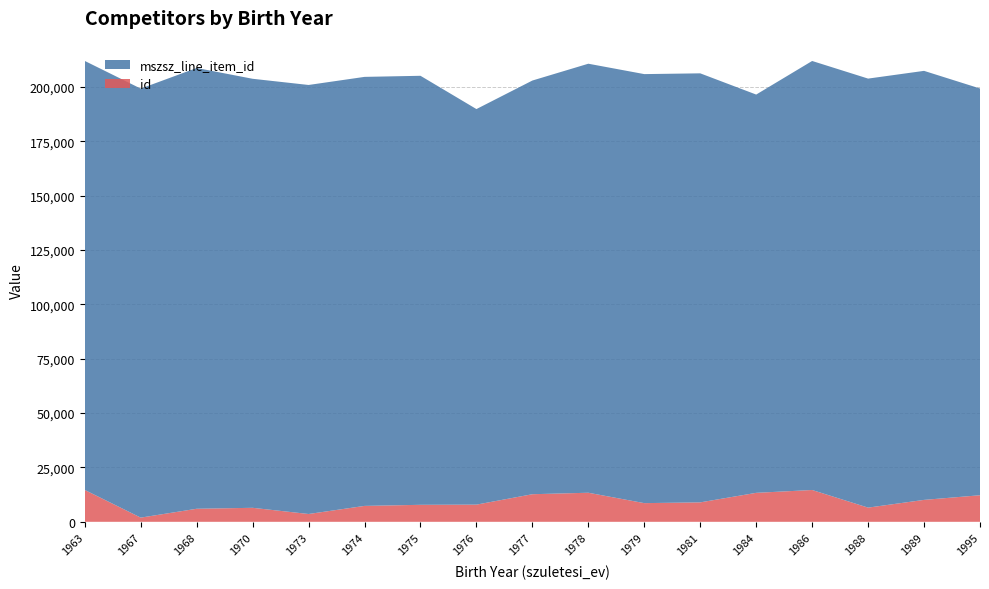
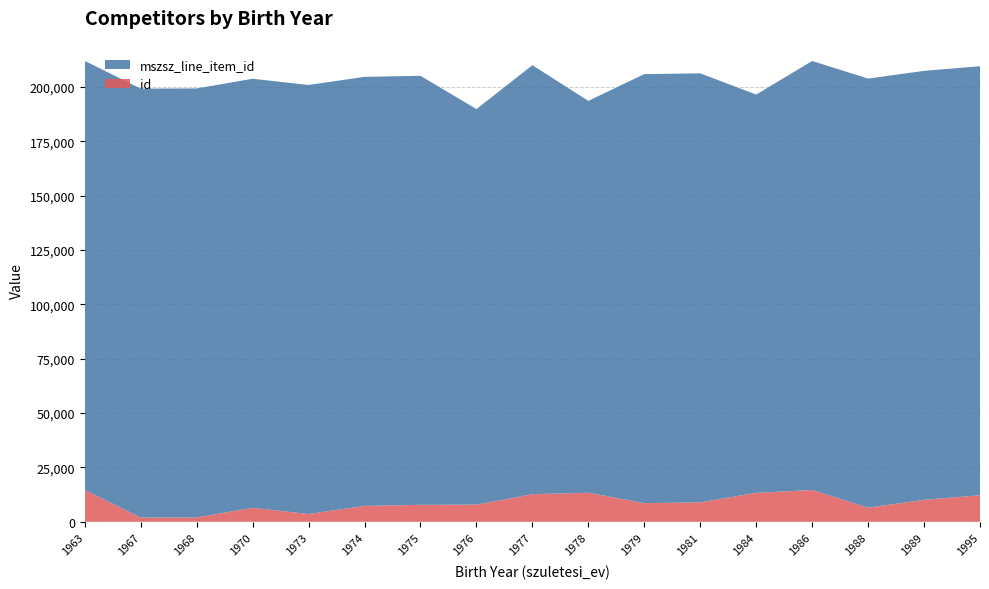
id, 1968: 6,000 -> 2,000
mszsz_line_item_id, 1968: 203,000 -> 197,000
mszsz_line_item_id, 1977: 190,000 -> 197,000
mszsz_line_item_id, 1978: 197,000 -> 180,000
mszsz_line_item_id, 1995: 187,000 -> 197,000
